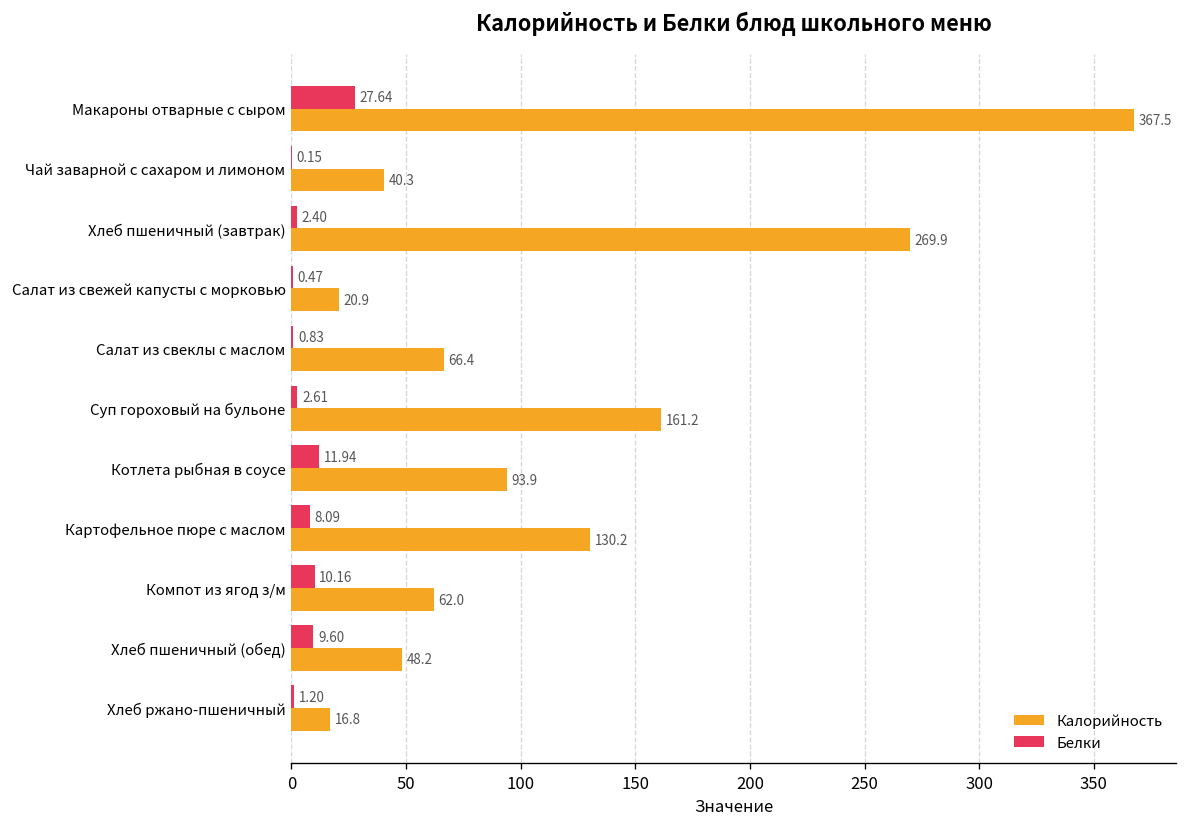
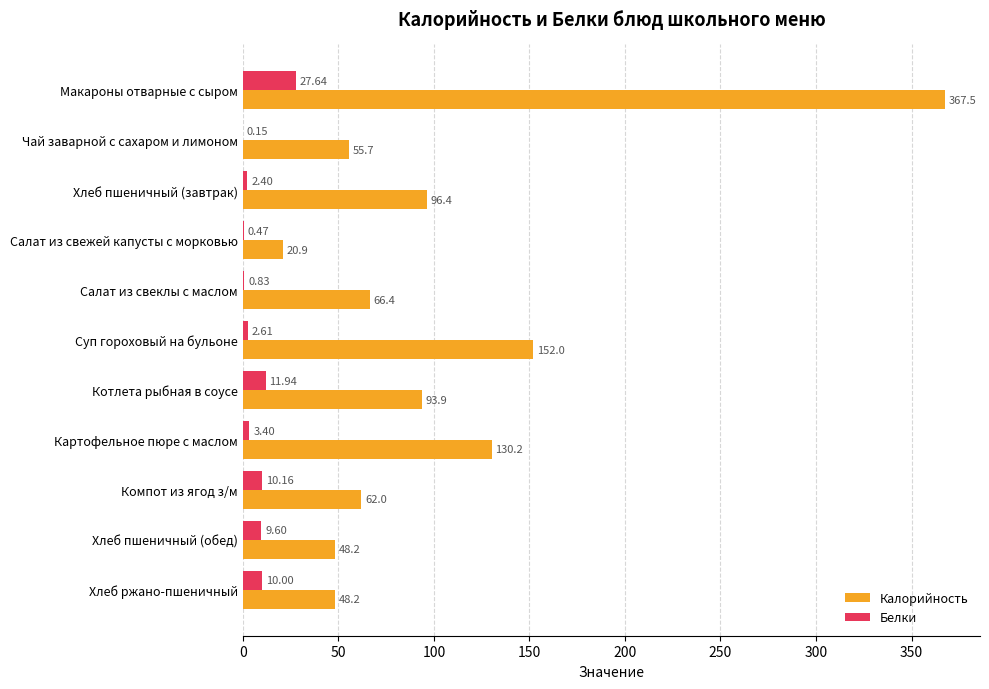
Калорийность, Чай заварной с сахаром и лимоном: 40.3 -> 55.7
Калорийность, Хлеб пшеничный (завтрак): 269.9 -> 96.4
Калорийность, Суп гороховый на бульоне: 161.2 -> 152.0
Белки, Картофельное пюре с маслом: 8.09 -> 3.40
Белки, Хлеб ржано-пшеничный: 1.20 -> 10.00
Калорийность, Хлеб ржано-пшеничный: 16.8 -> 48.2
